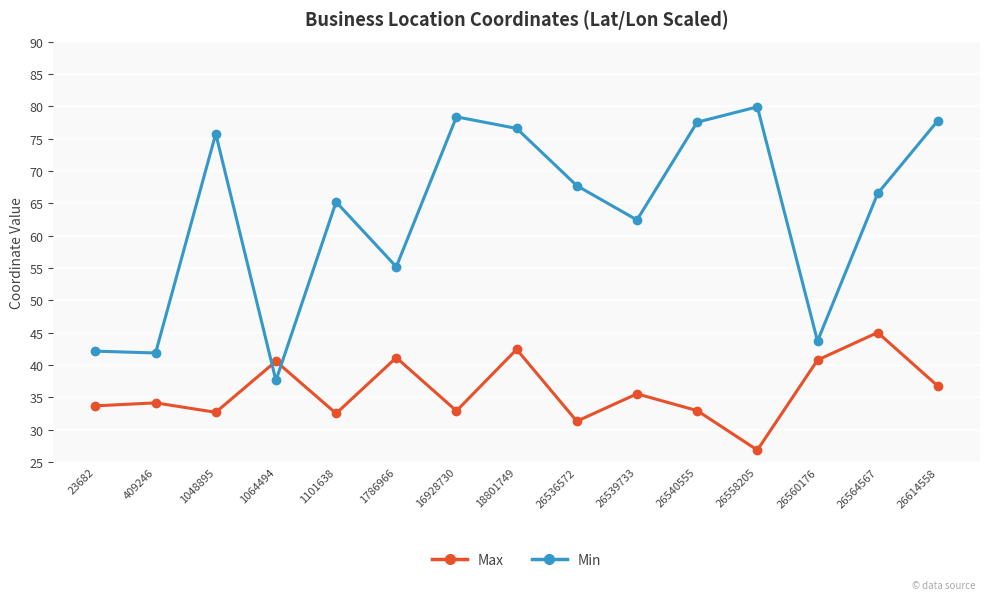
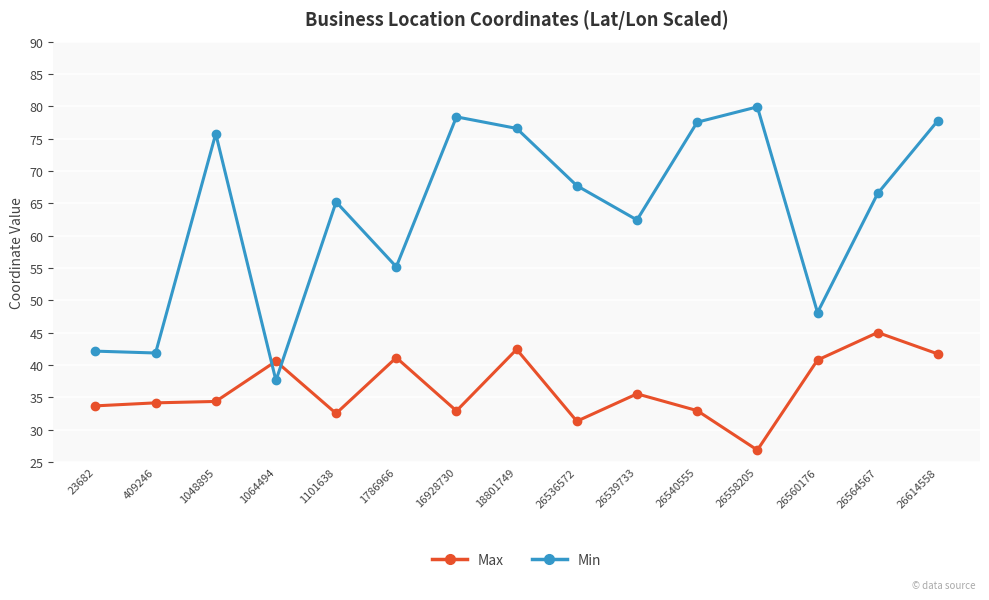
Max, 1048895: 33 -> 34
Min, 26560176: 44 -> 48
Max, 26614558: 37 -> 42
